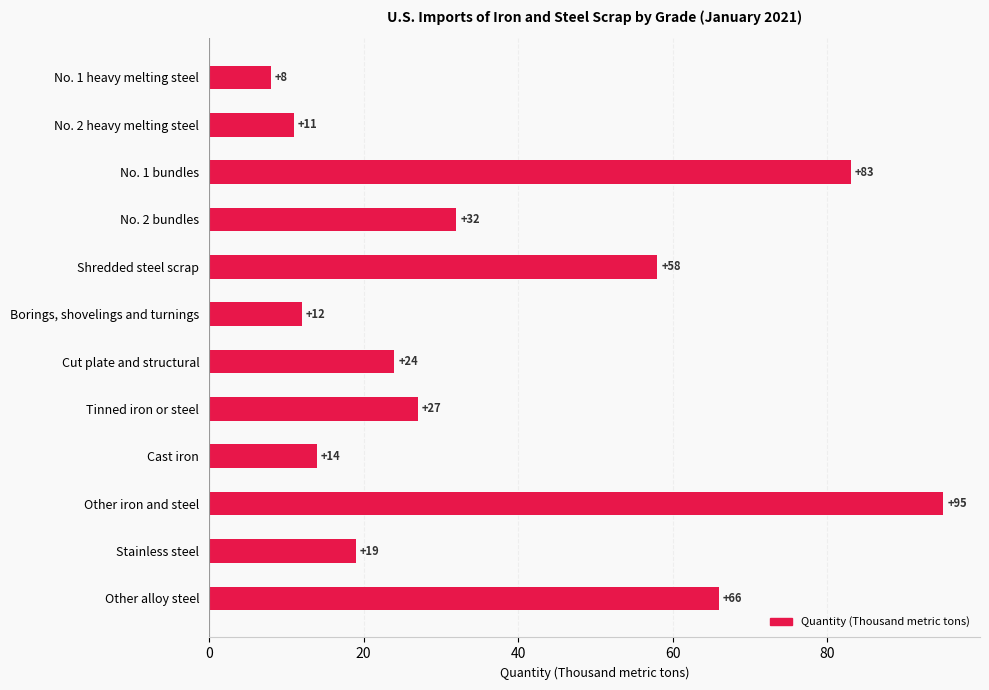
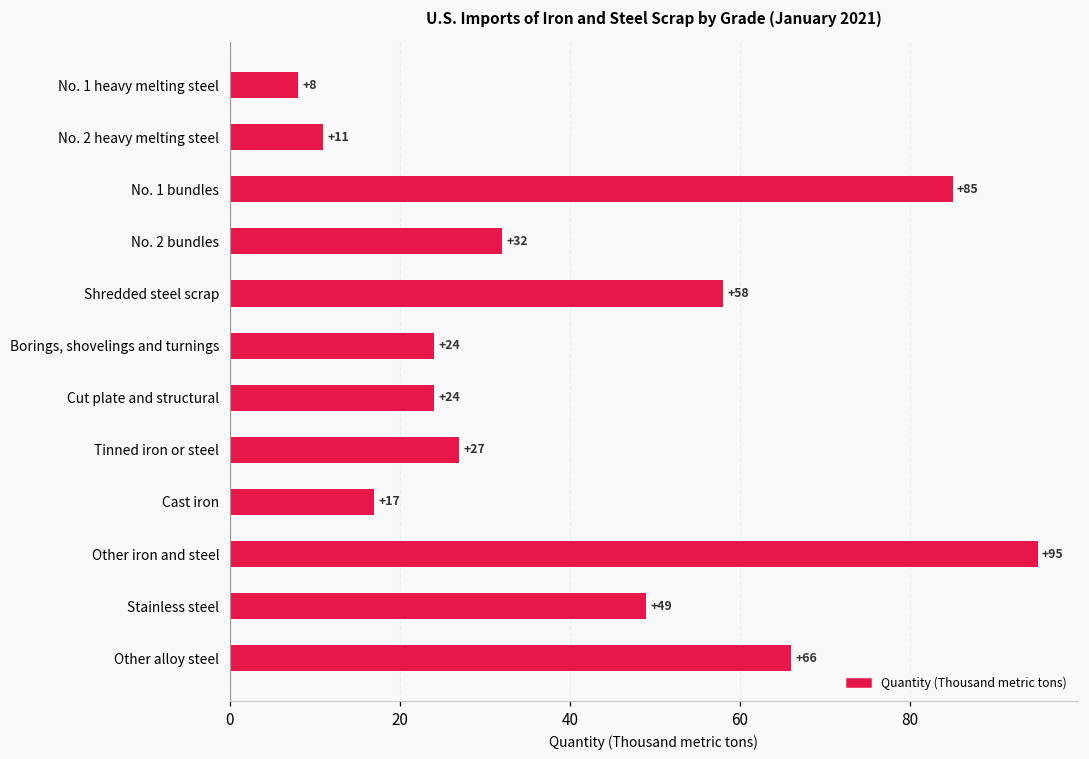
No. 1 bundles: +83 -> +85
Borings, shovelings and turnings: +12 -> +24
Cast iron: +14 -> +17
Stainless steel: +19 -> +49
